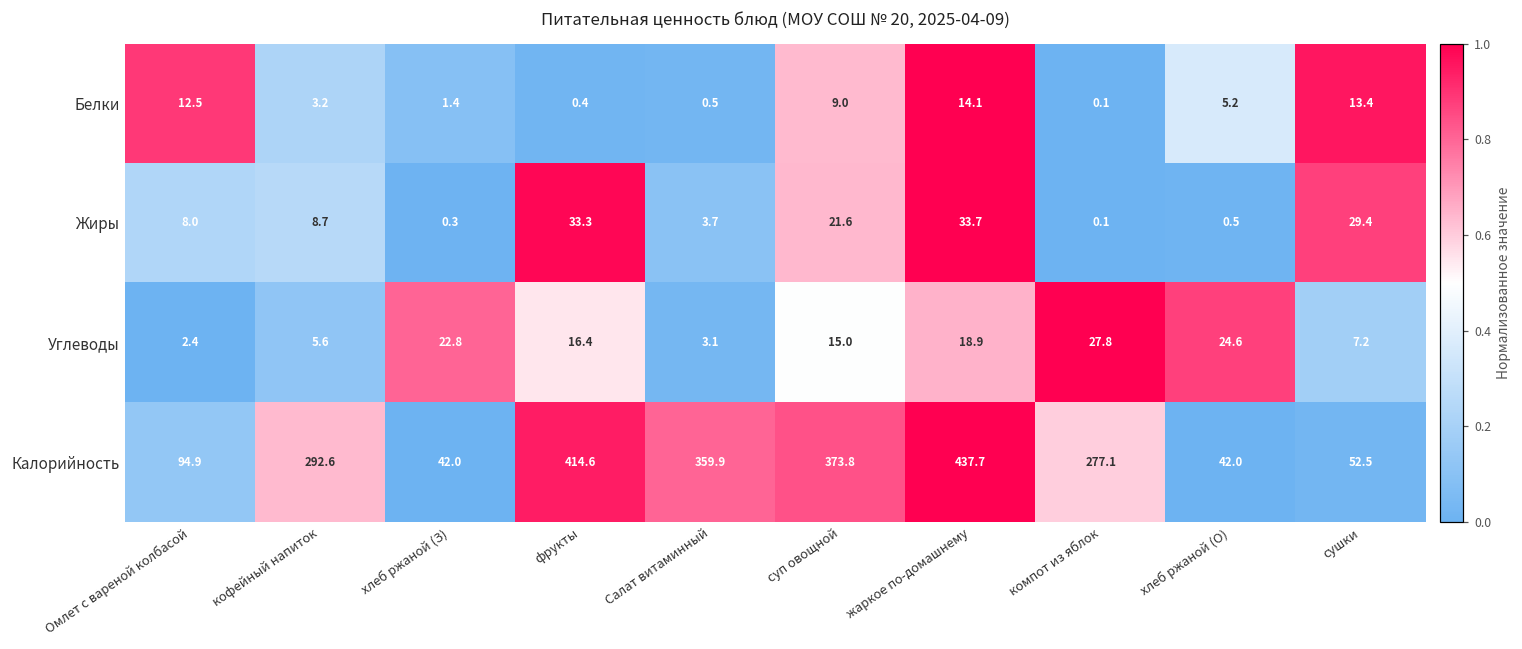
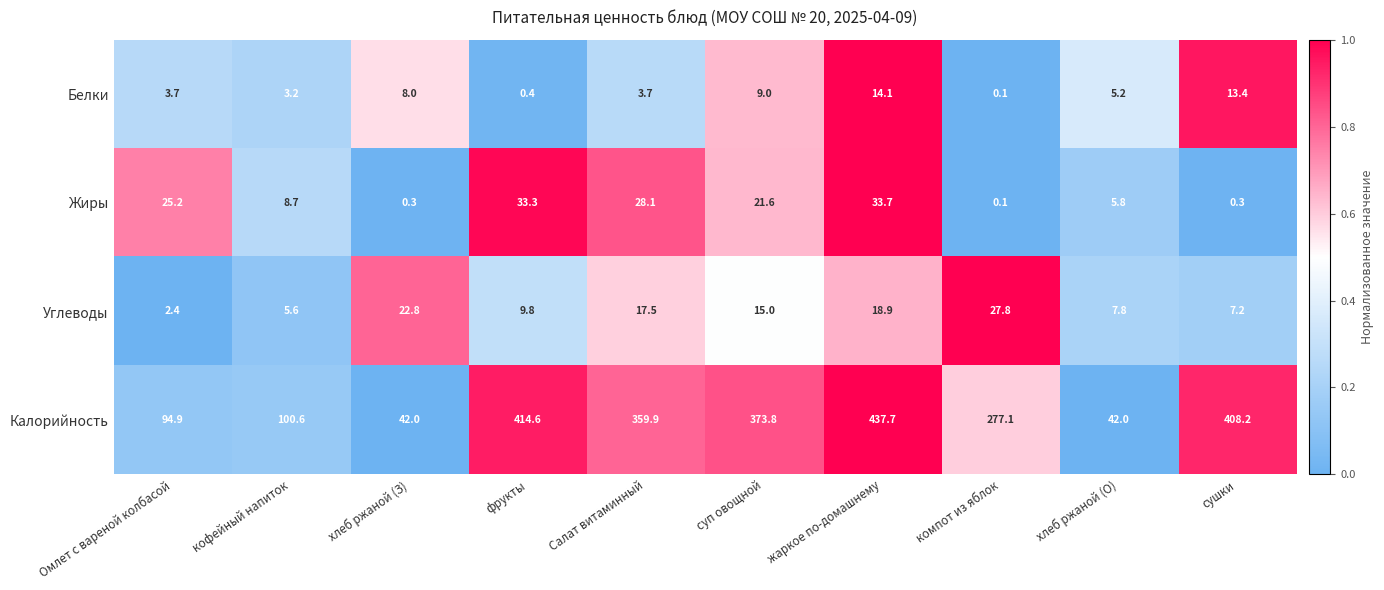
Белки, Омлет с вареной колбасой: 12.5 -> 3.7
Белки, хлеб ржаной (З): 1.4 -> 8.0
Белки, Салат витаминный: 0.5 -> 3.7
Жиры, Омлет с вареной колбасой: 8.0 -> 25.2
Жиры, Салат витаминный: 3.7 -> 28.1
Жиры, хлеб ржаной (О): 0.5 -> 5.8
Жиры, сушки: 29.4 -> 0.3
Углеводы, фрукты: 16.4 -> 9.8
Углеводы, Салат витаминный: 3.1 -> 17.5
Углеводы, хлеб ржаной (О): 24.6 -> 7.8
Калорийность, кофейный напиток: 292.6 -> 100.6
Калорийность, сушки: 52.5 -> 408.2
